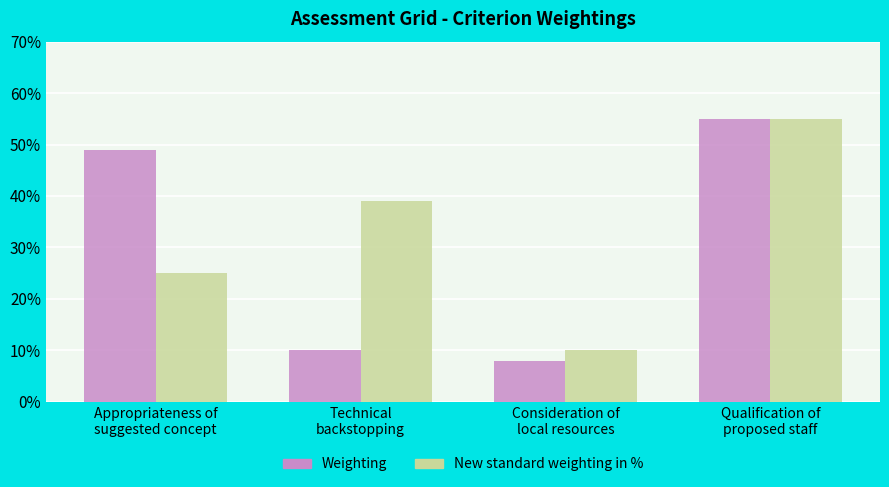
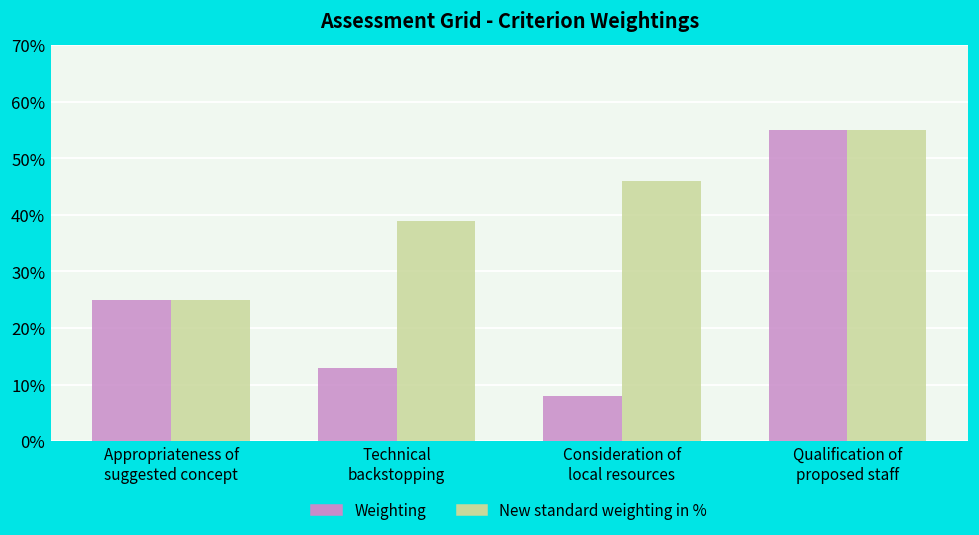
Weighting, Appropriateness of suggested concept: 49% -> 25%
Weighting, Technical backstopping: 10% -> 13%
New standard weighting in %, Consideration of local resources: 10% -> 46%
